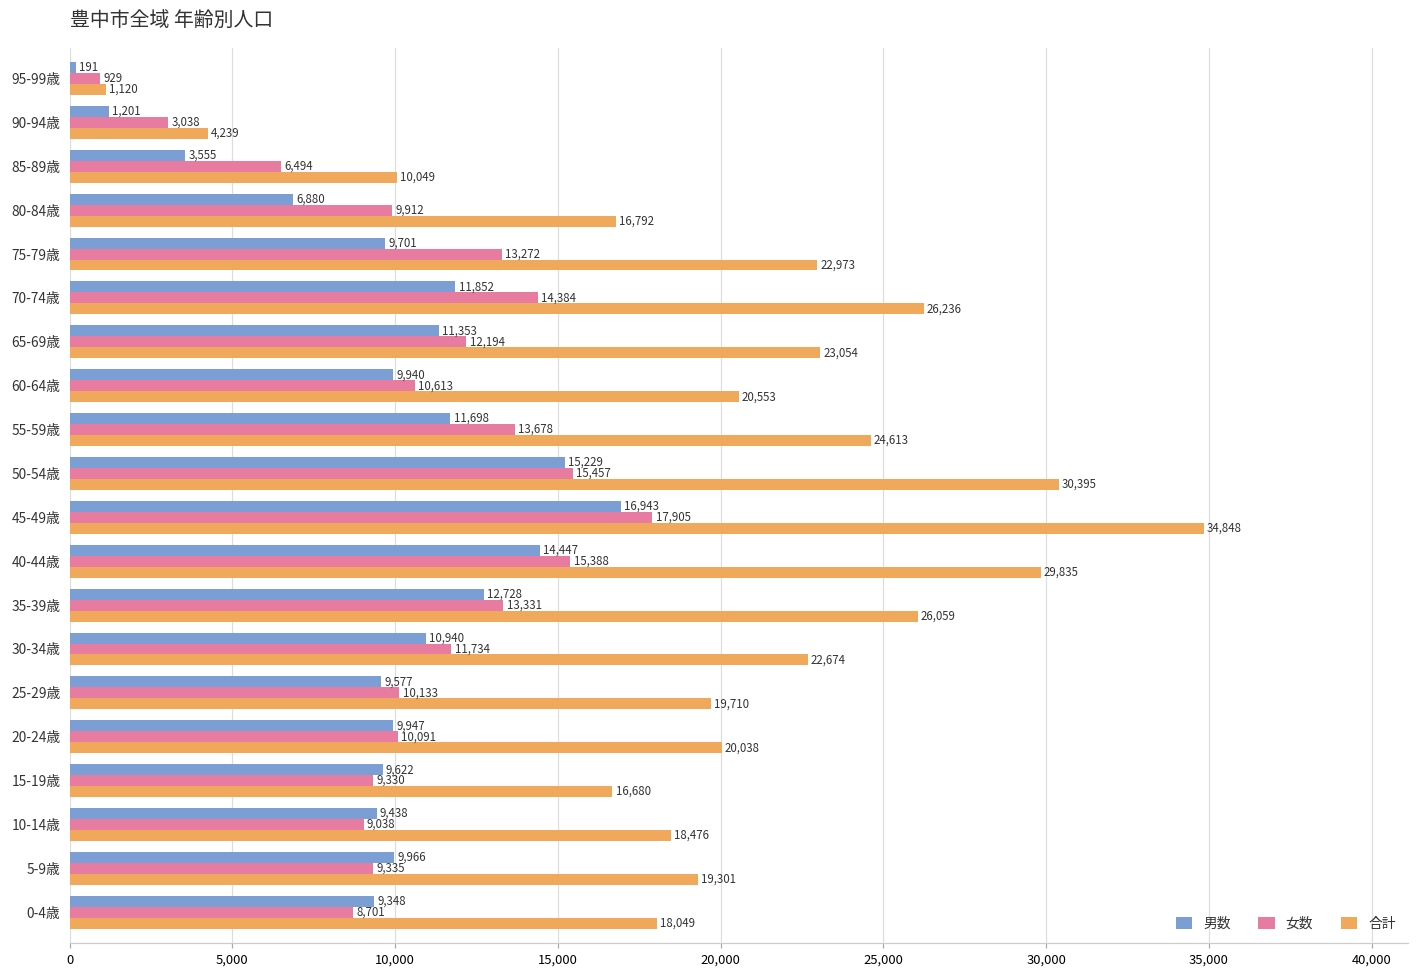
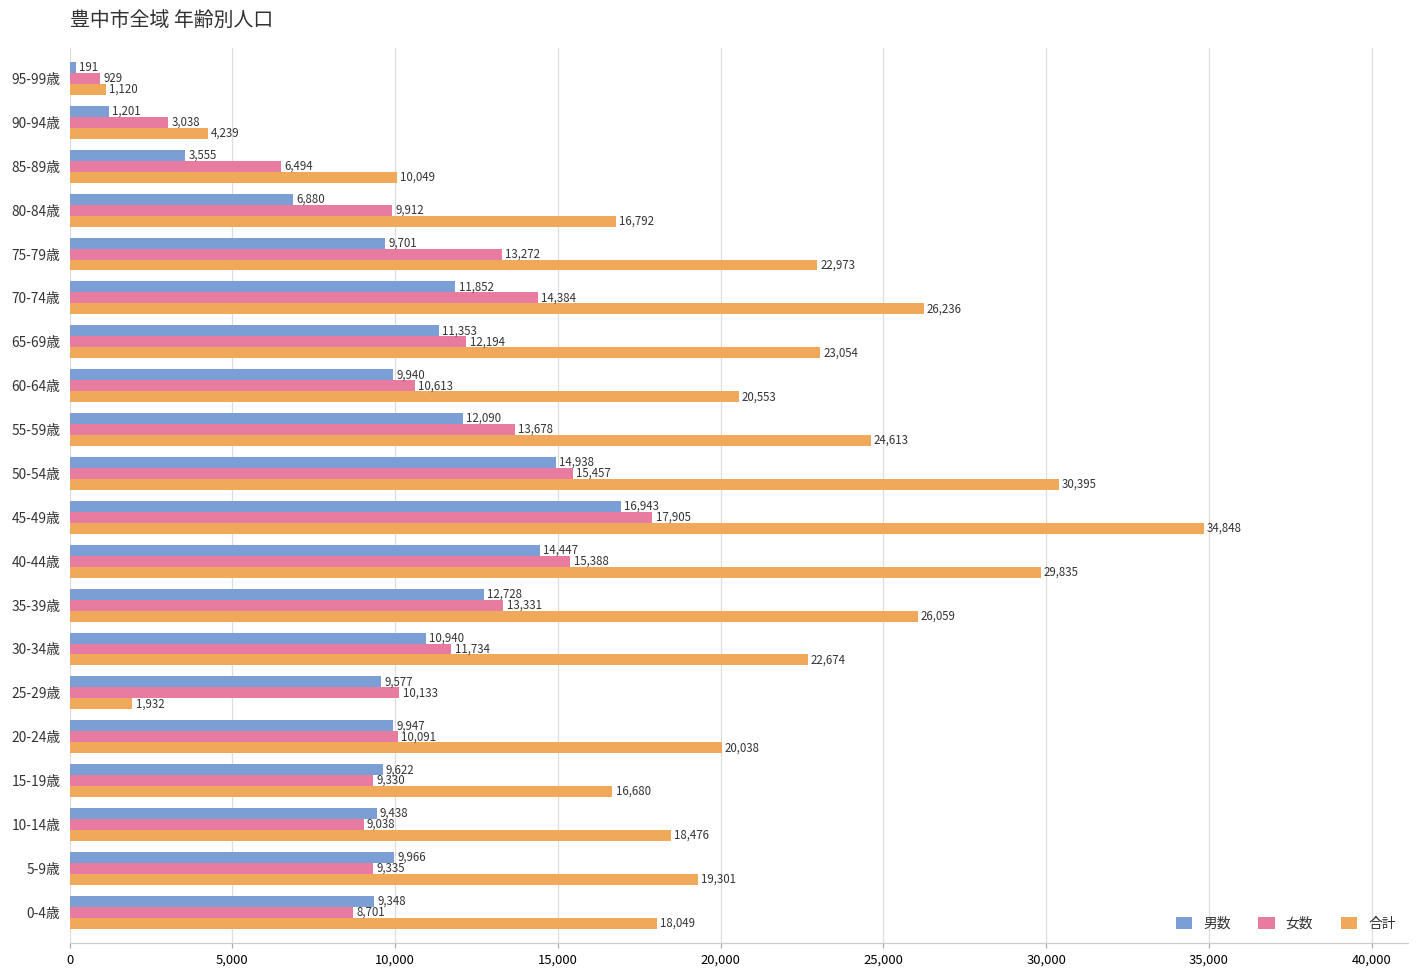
男数, 55-59歳: 11,698 -> 12,090
男数, 50-54歳: 15,229 -> 14,938
合計, 25-29歳: 19,710 -> 1,932
